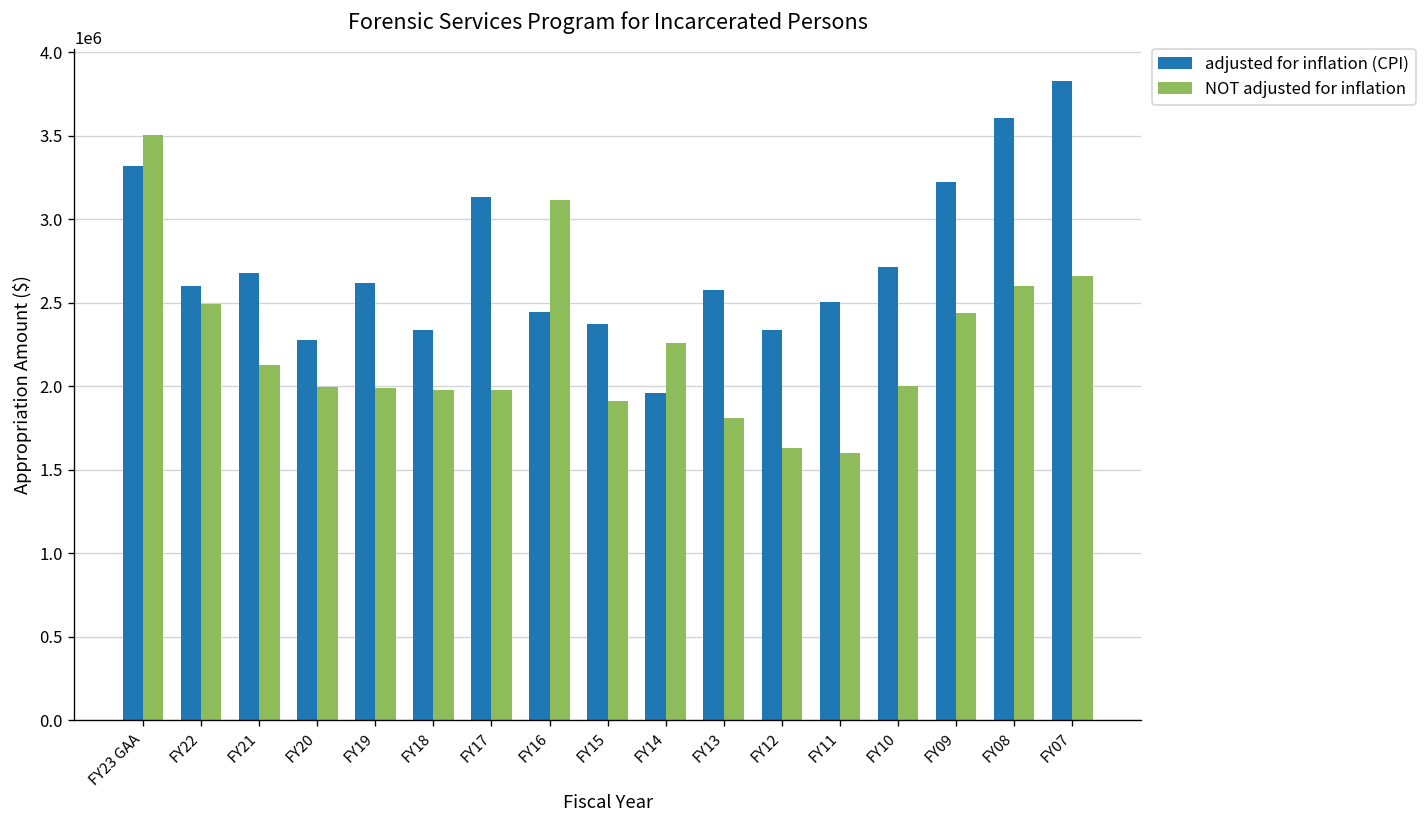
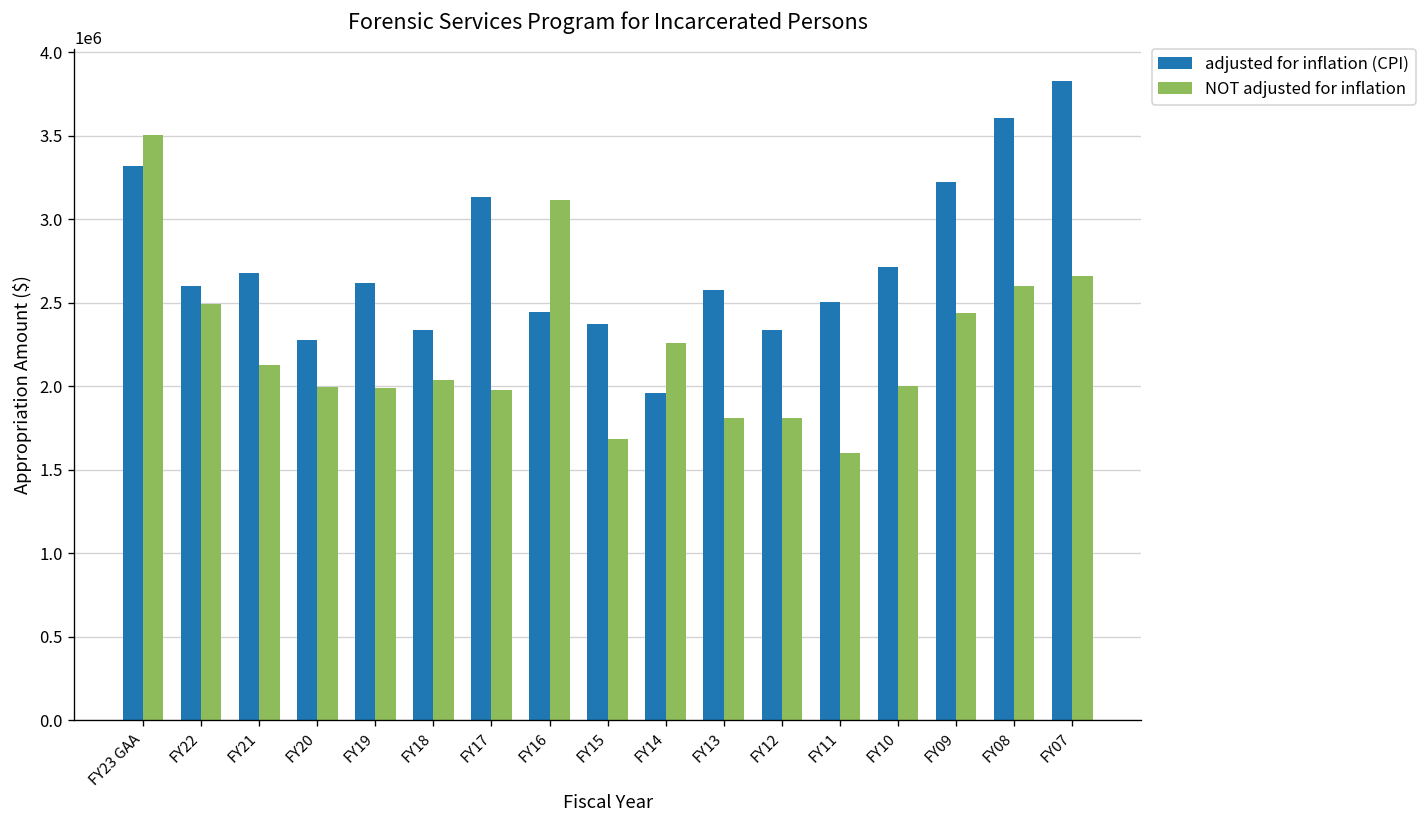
NOT adjusted for inflation, FY18: 1970000 -> 2040000
NOT adjusted for inflation, FY15: 1910000 -> 1690000
NOT adjusted for inflation, FY12: 1630000 -> 1810000
